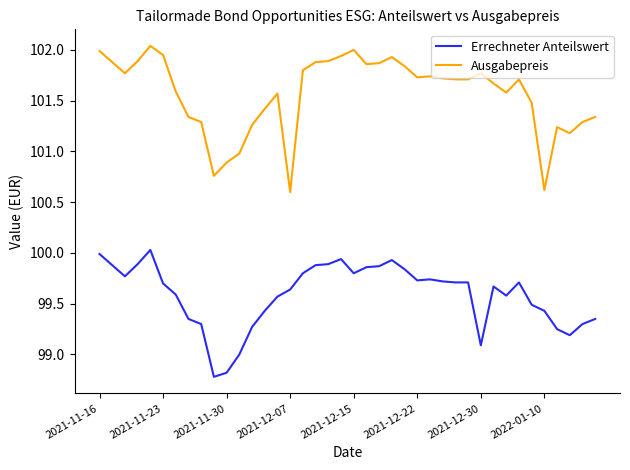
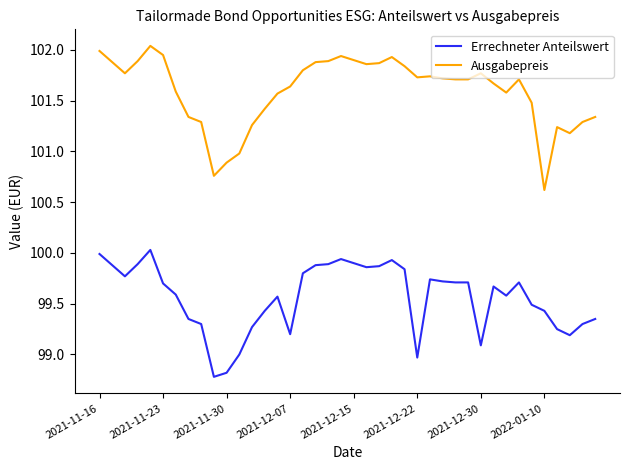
Errechneter Anteilswert, 2021-12-07: 99.64 -> 99.20
Ausgabepreis, 2021-12-07: 100.60 -> 101.64
Errechneter Anteilswert, 2021-12-15: 99.8 -> 99.9
Ausgabepreis, 2021-12-15: 102.0 -> 101.9
Errechneter Anteilswert, 2021-12-22: 99.73 -> 98.97
